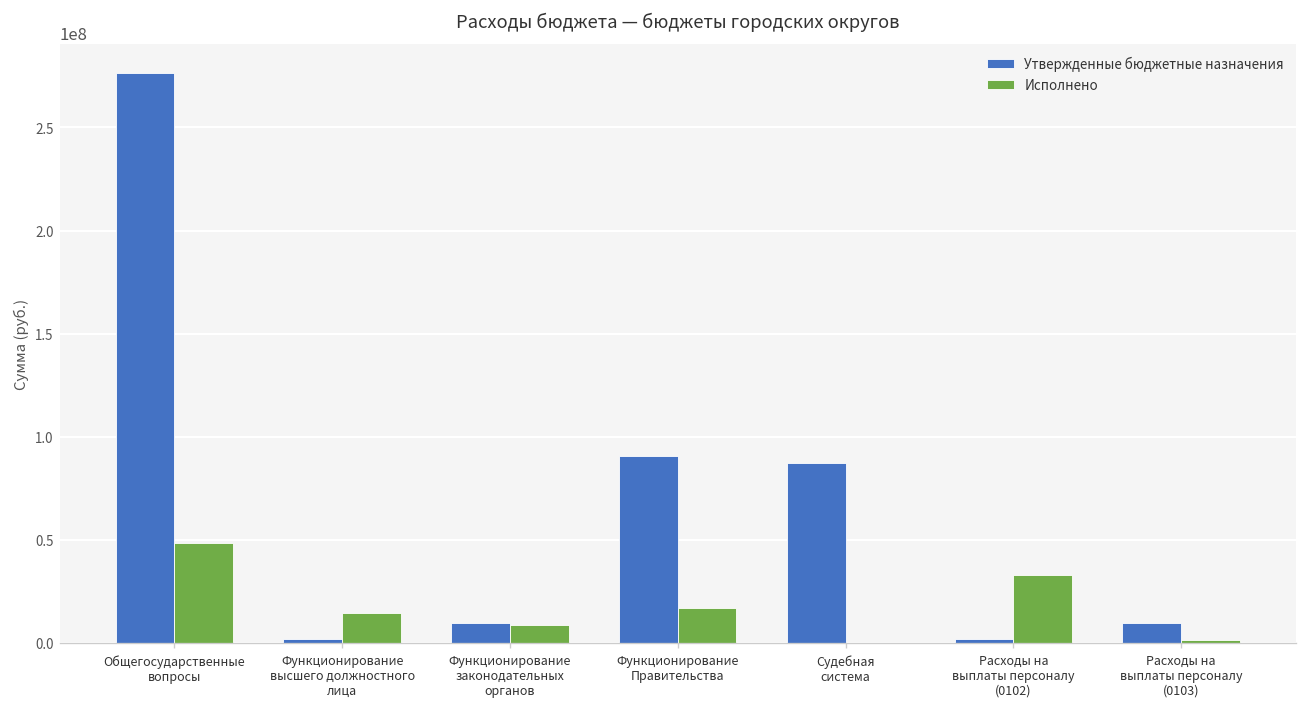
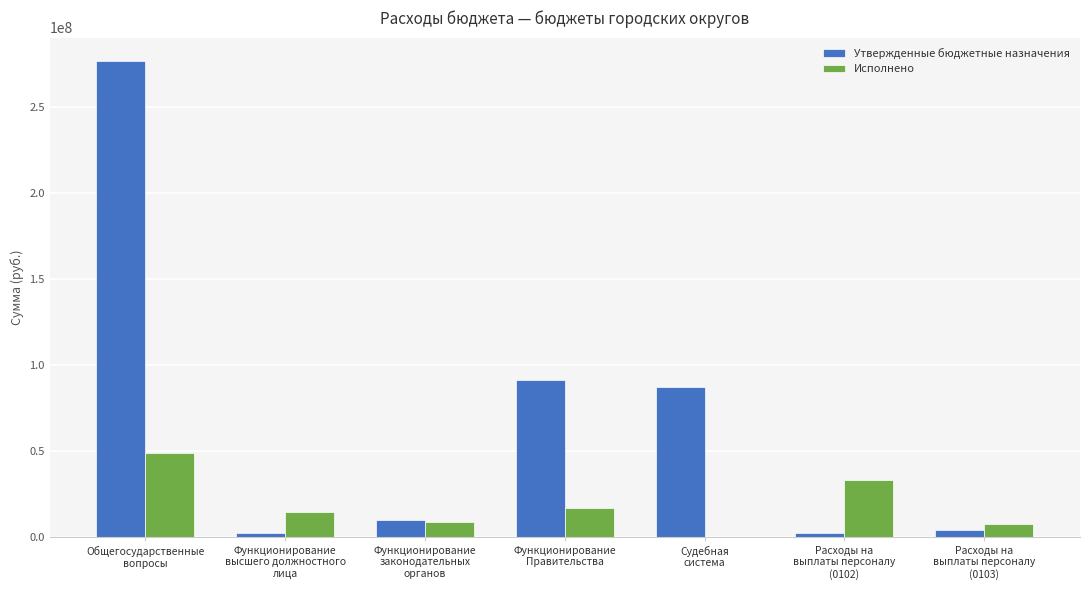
Утвержденные бюджетные назначения, Расходы на выплаты персоналу (0103): 10000000 -> 4000000
Исполнено, Расходы на выплаты персоналу (0103): 2000000 -> 7000000
